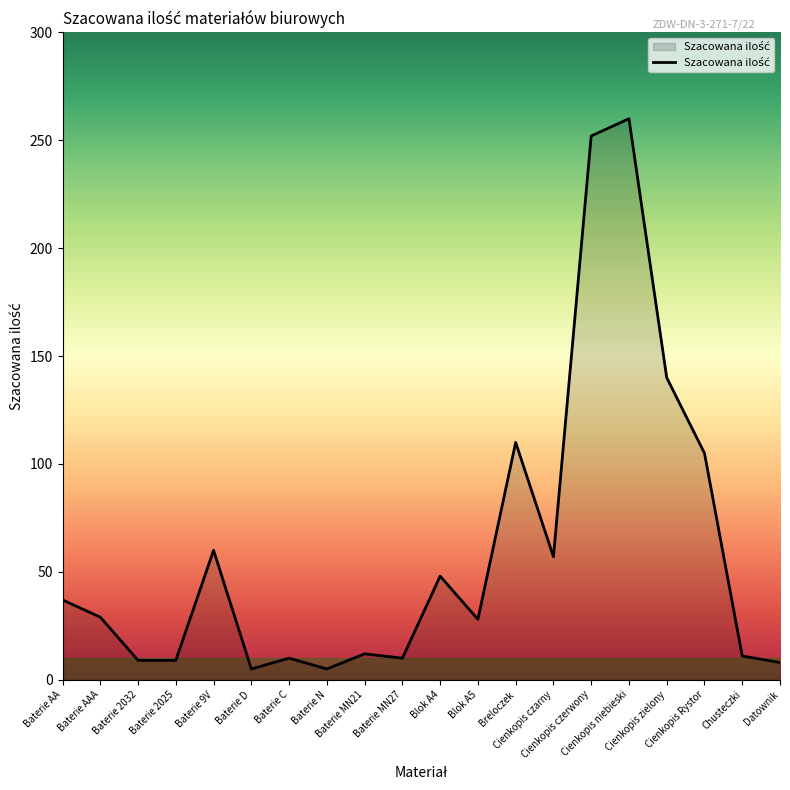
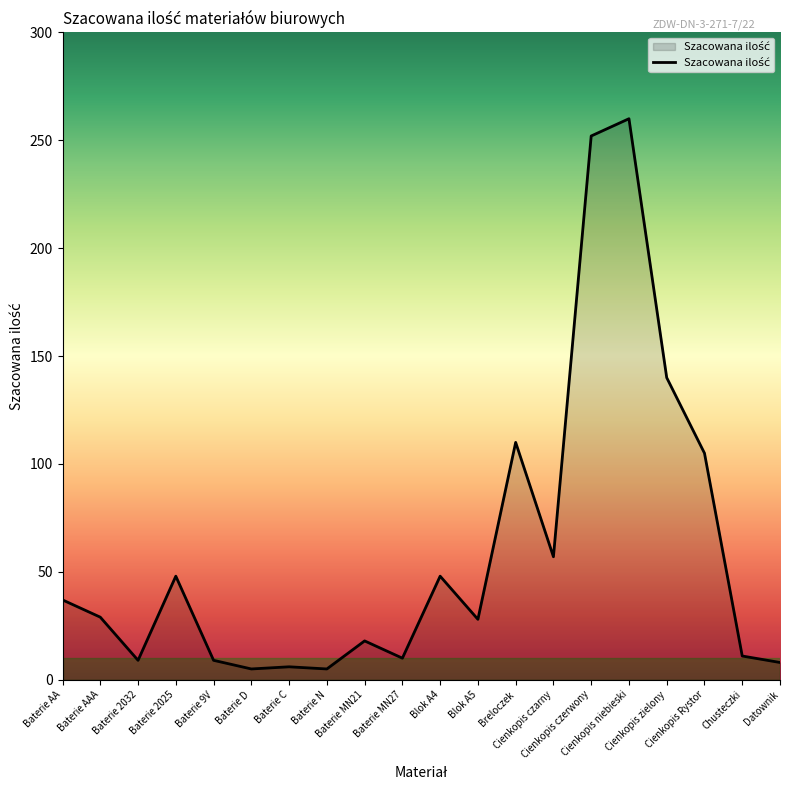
Baterie 2025: 9 -> 48
Baterie 9V: 60 -> 9
Baterie C: 10 -> 6
Baterie MN21: 12 -> 18
